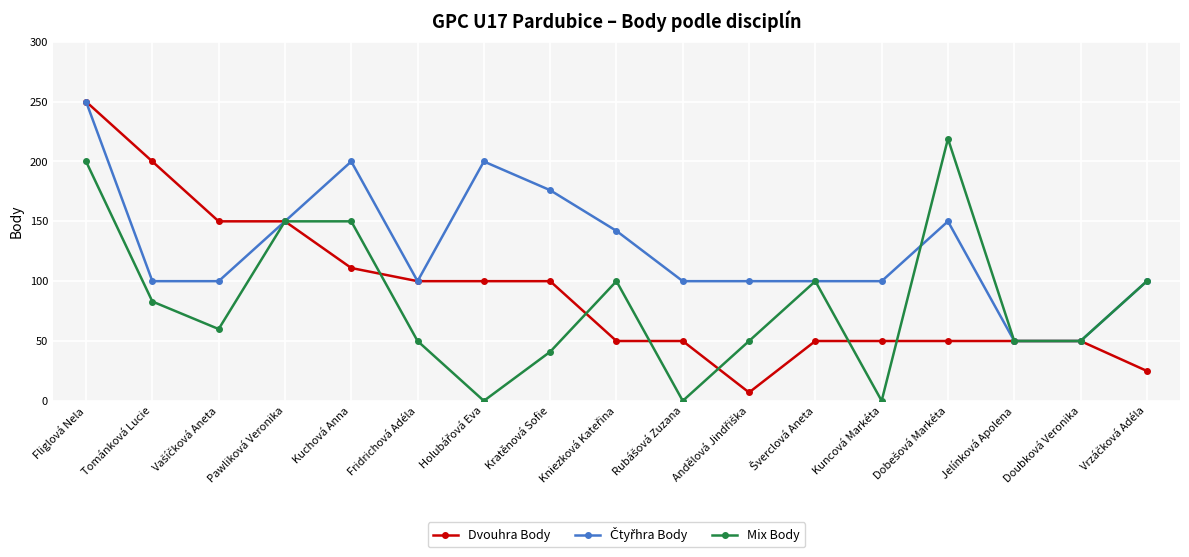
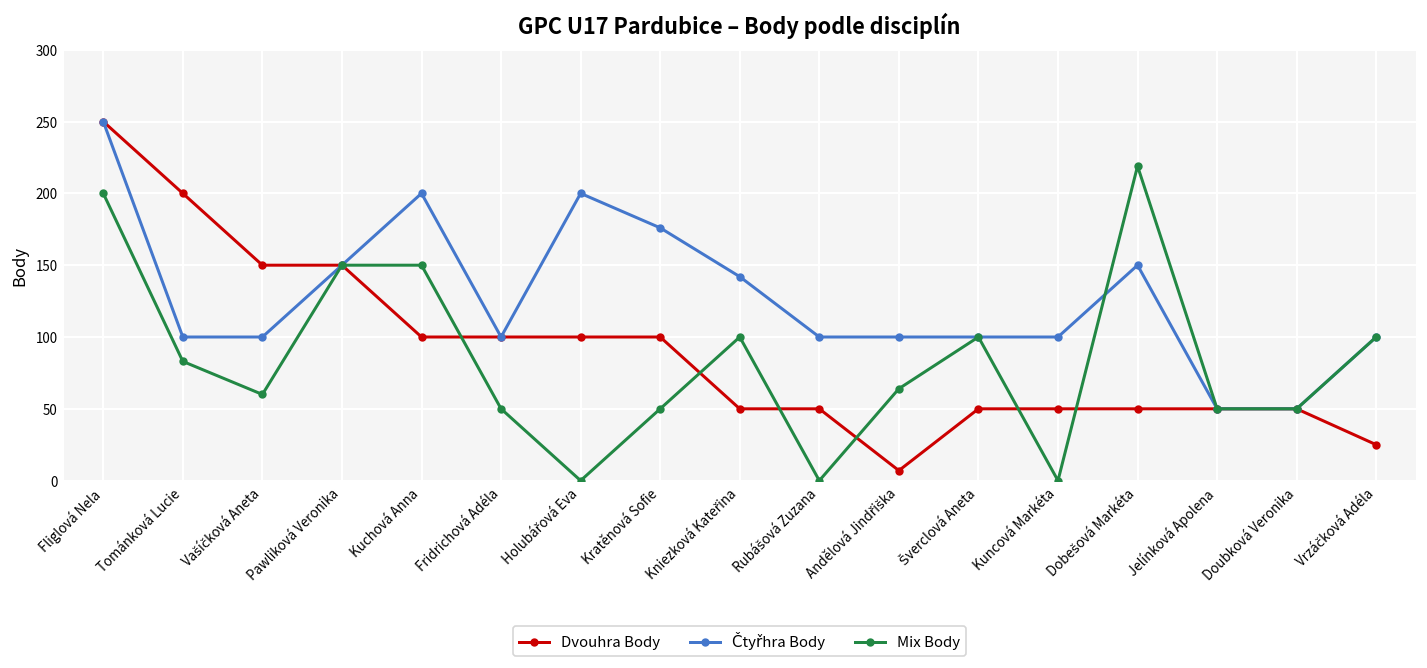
Dvouhra Body, Kuchová Anna: 111 -> 100
Mix Body, Kratěnová Sofie: 41 -> 50
Mix Body, Andělová Jindřiška: 50 -> 64
